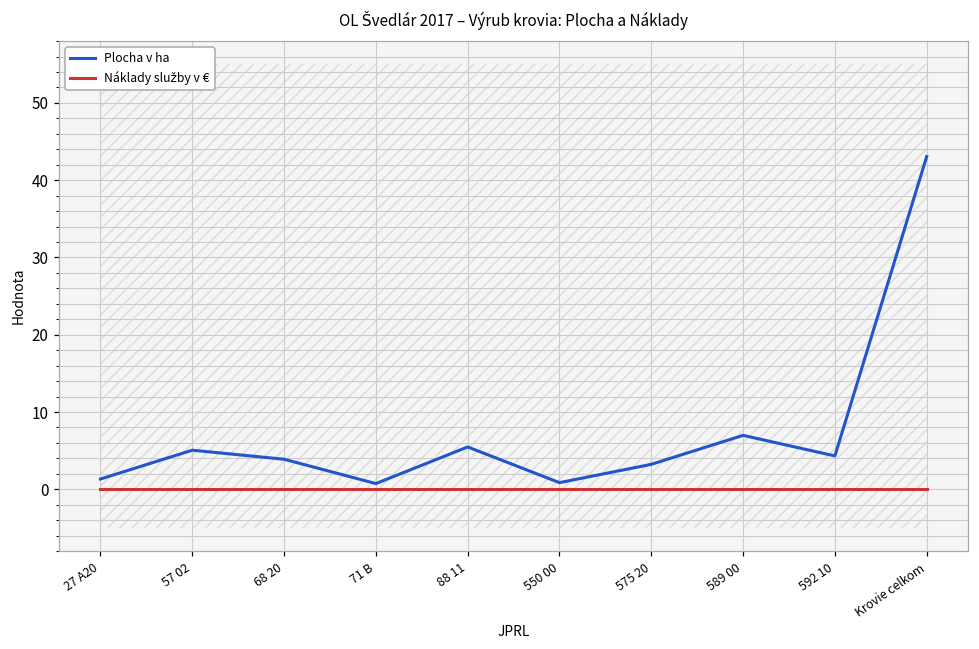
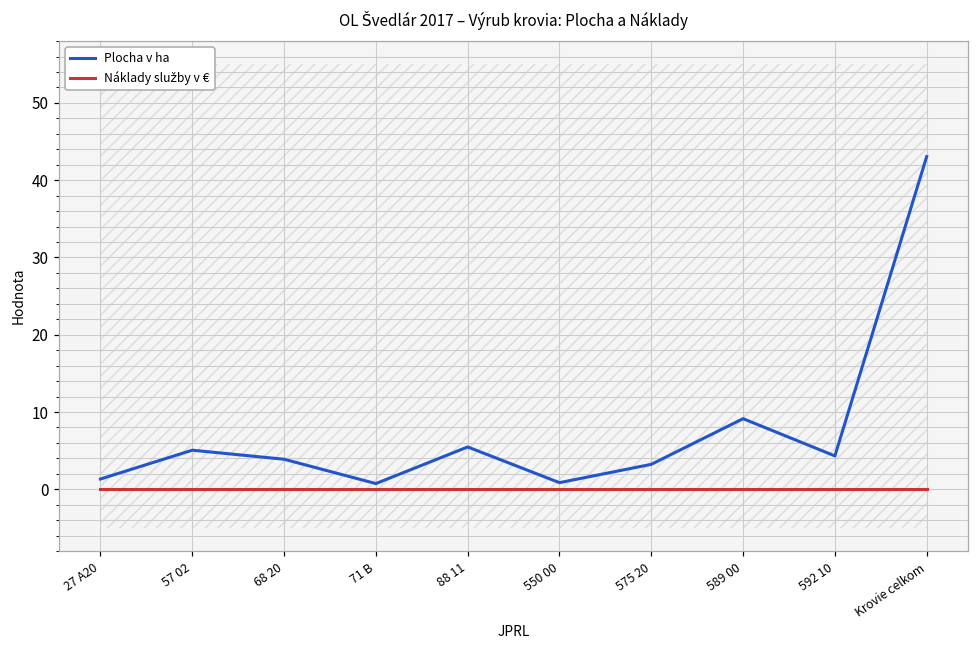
Plocha v ha, 589 00: 7 -> 9
